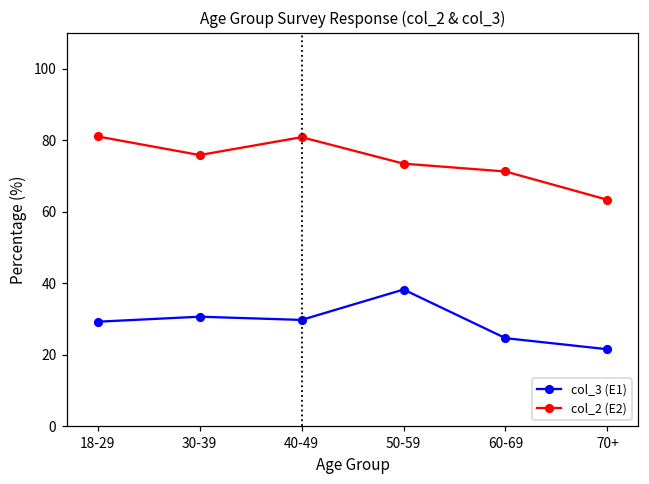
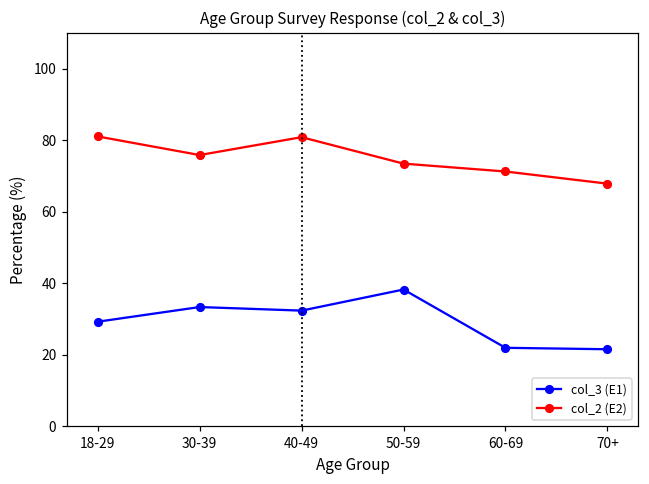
col_3 (E1), 30-39: 31 -> 33
col_3 (E1), 40-49: 30 -> 32
col_3 (E1), 60-69: 25 -> 22
col_2 (E2), 70+: 63 -> 68
